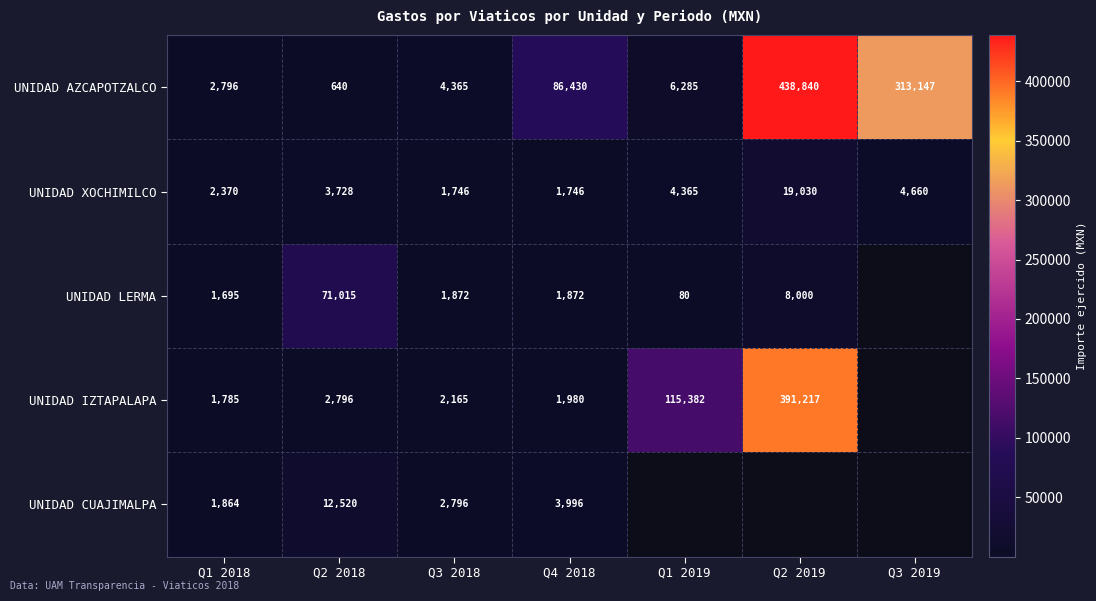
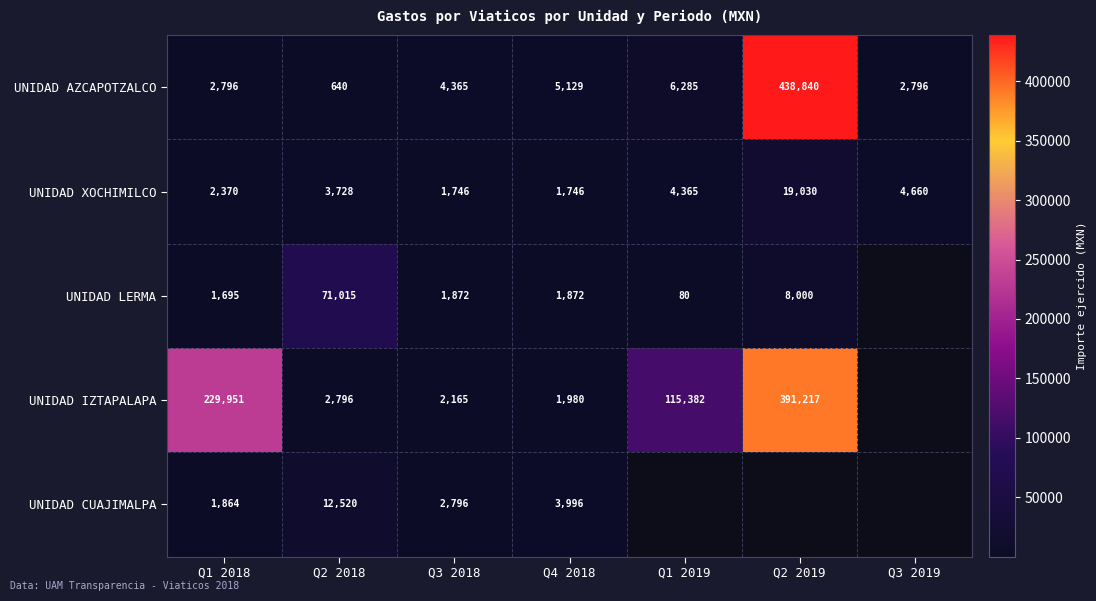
UNIDAD AZCAPOTZALCO, Q4 2018: 86,430 -> 5,129
UNIDAD AZCAPOTZALCO, Q3 2019: 313,147 -> 2,796
UNIDAD IZTAPALAPA, Q1 2018: 1,785 -> 229,951
